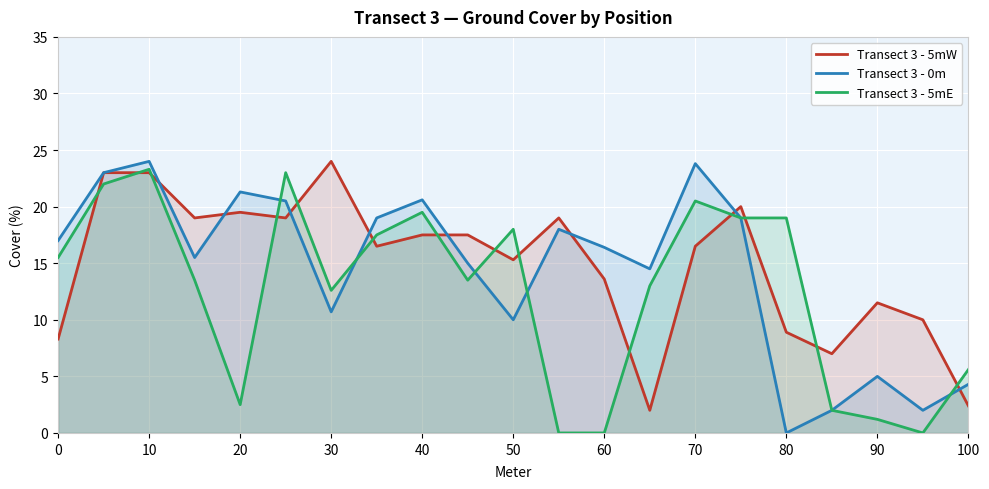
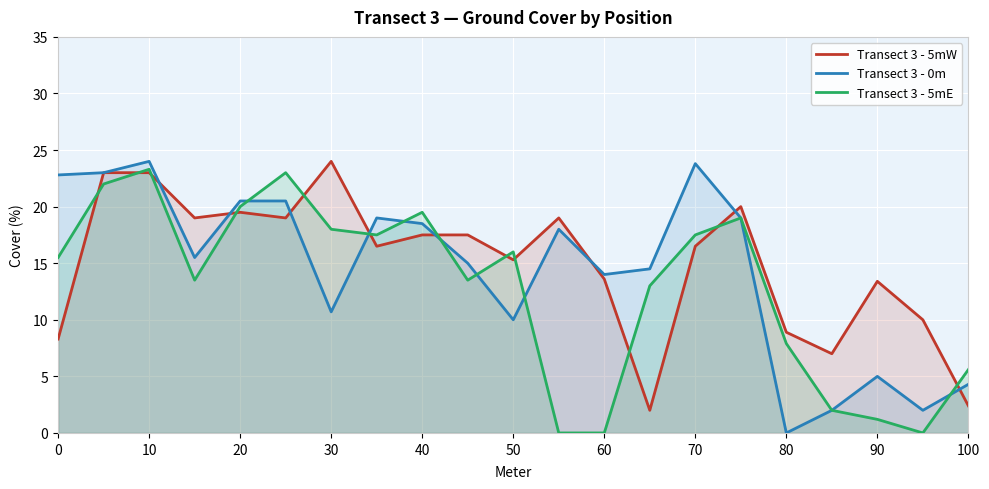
Transect 3 - 0m, 0: 17.0 -> 22.8
Transect 3 - 0m, 20: 21.3 -> 20.5
Transect 3 - 5mE, 20: 2.5 -> 20.0
Transect 3 - 5mE, 30: 12.6 -> 18.0
Transect 3 - 0m, 40: 20.6 -> 18.5
Transect 3 - 5mE, 50: 18 -> 16
Transect 3 - 0m, 60: 16.4 -> 14.0
Transect 3 - 5mE, 70: 20.5 -> 17.5
Transect 3 - 5mE, 80: 19.0 -> 7.9
Transect 3 - 5mW, 90: 11.5 -> 13.4
